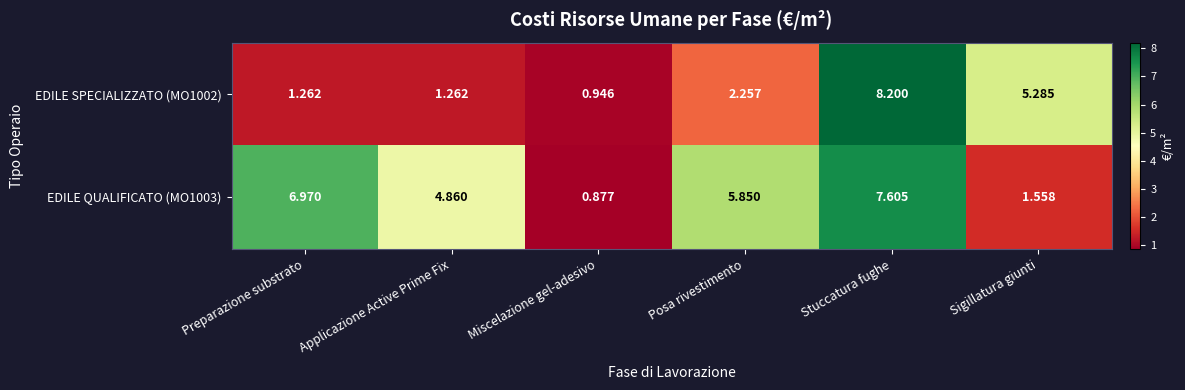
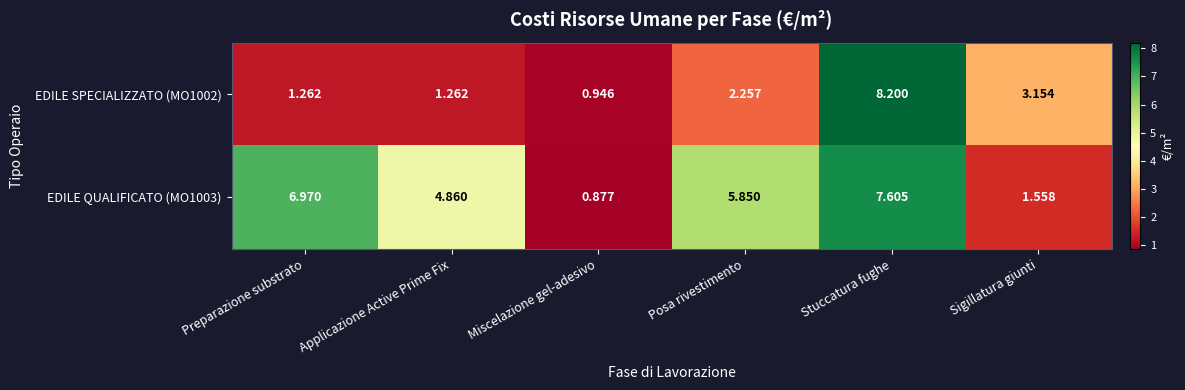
EDILE SPECIALIZZATO (MO1002), Sigillatura giunti: 5.285 -> 3.154
